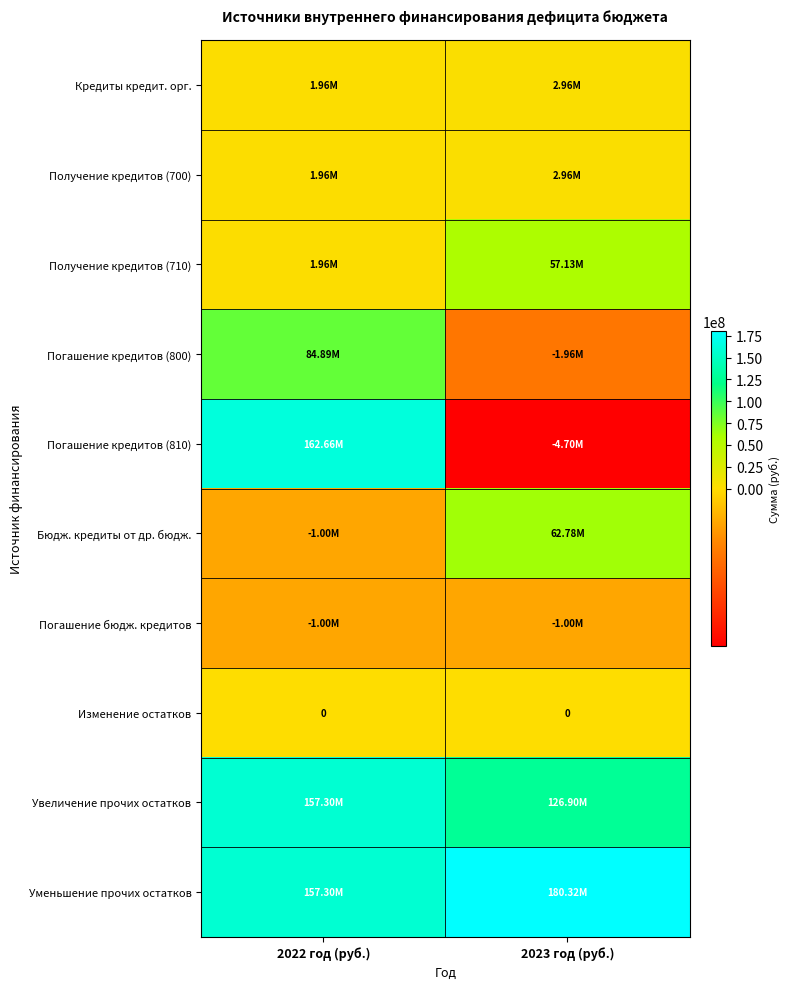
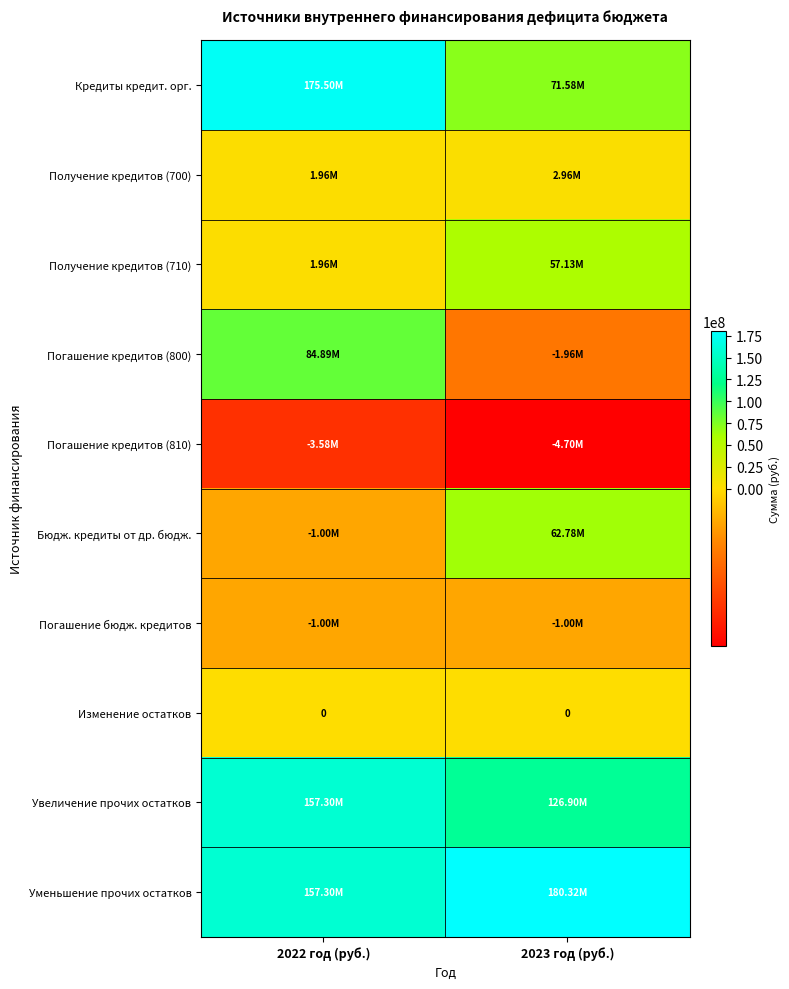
Кредиты кредит. орг., 2022 год (руб.): 1.96M -> 175.50M
Кредиты кредит. орг., 2023 год (руб.): 2.96M -> 71.58M
Погашение кредитов (810), 2022 год (руб.): 162.66M -> -3.58M
